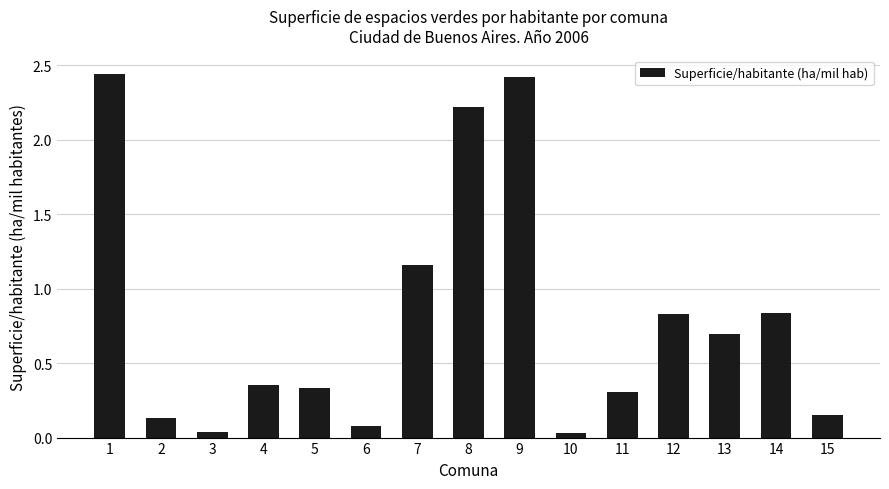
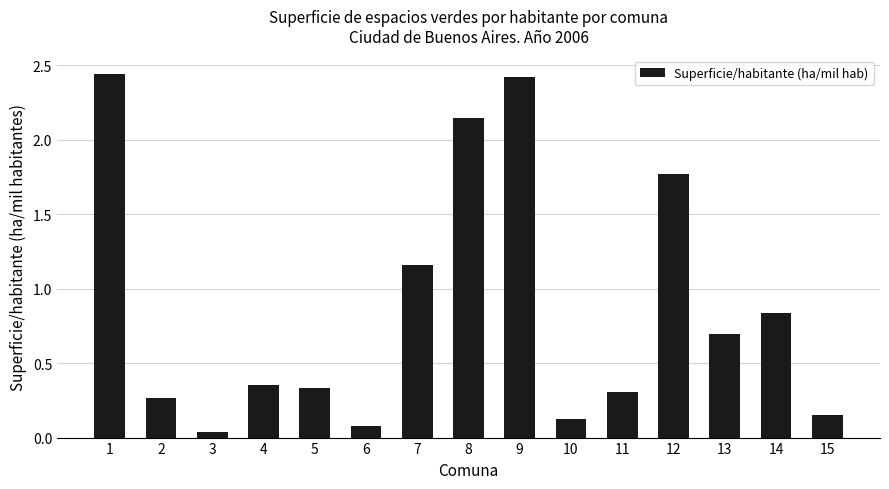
2: 0.13 -> 0.26
8: 2.22 -> 2.14
10: 0.03 -> 0.12
12: 0.83 -> 1.77
